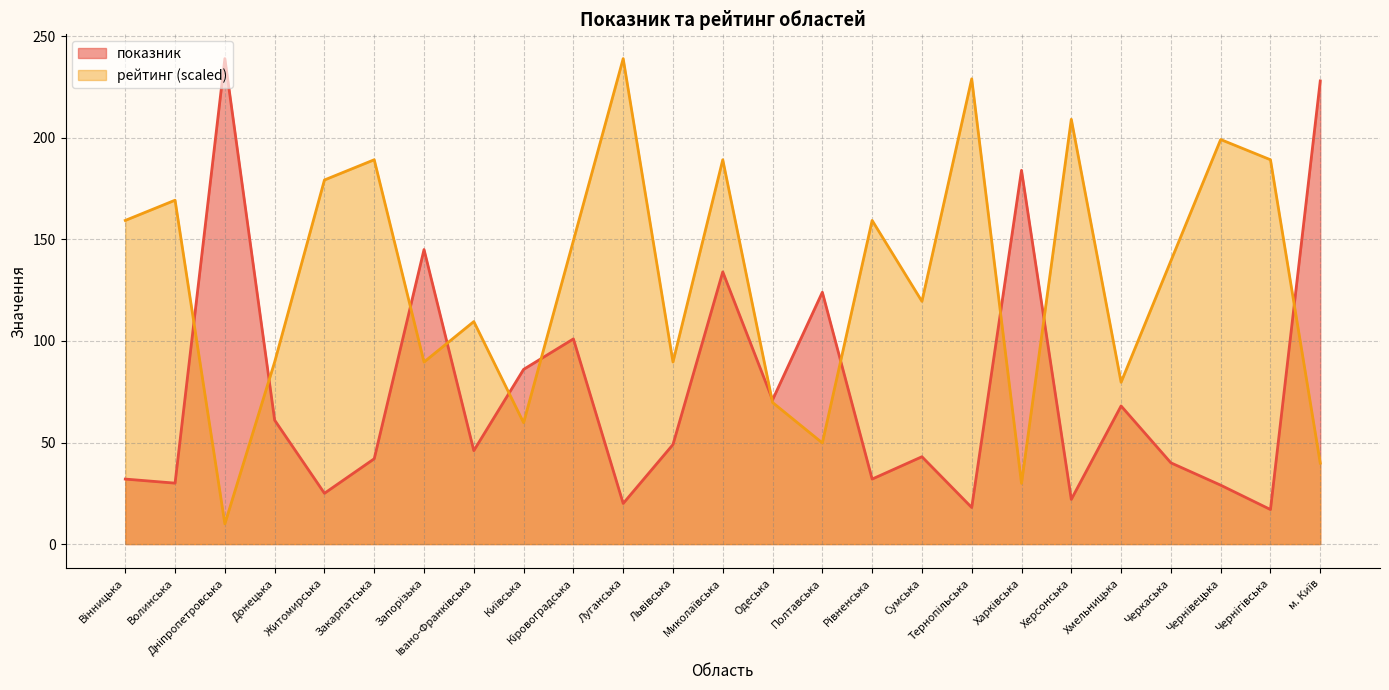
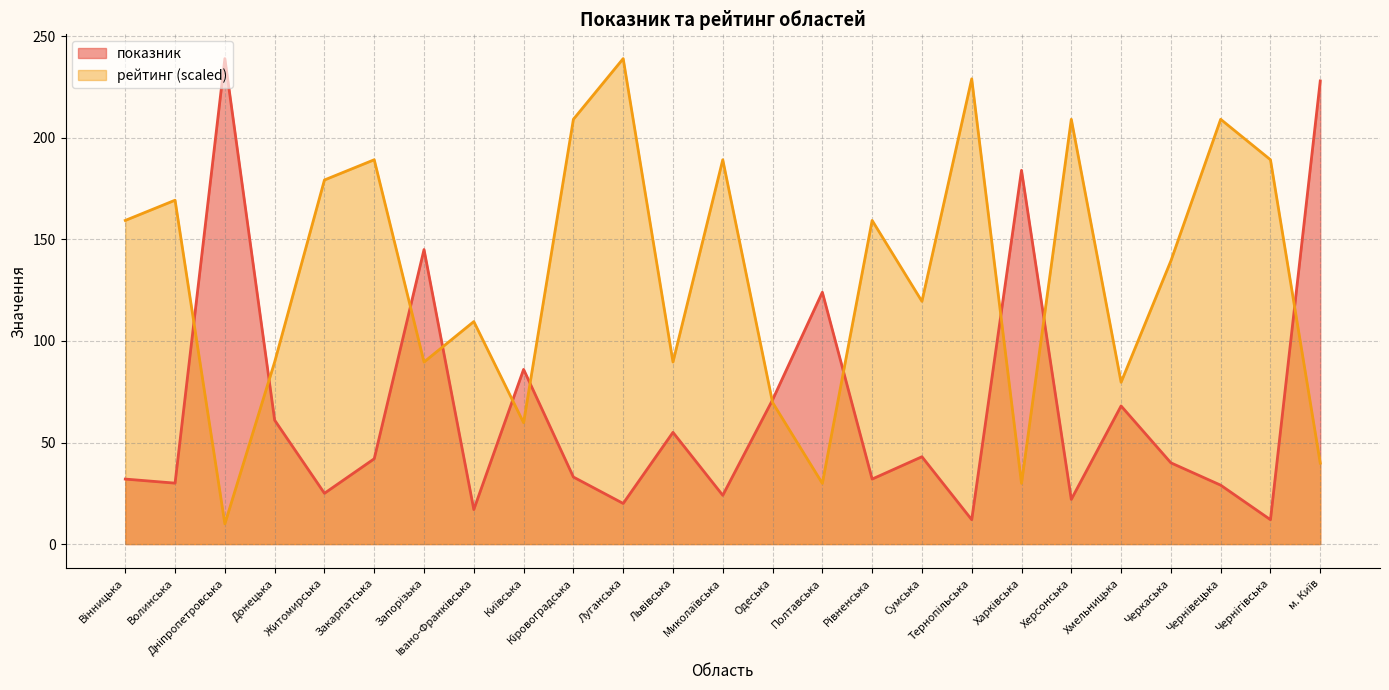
показник, Івано-Франківська: 46 -> 17
показник, Кіровоградська: 101 -> 33
рейтинг (scaled), Кіровоградська: 149 -> 209
показник, Львівська: 49 -> 55
показник, Миколаївська: 134 -> 24
рейтинг (scaled), Полтавська: 50 -> 30
показник, Тернопільська: 18 -> 12
рейтинг (scaled), Чернівецька: 199 -> 209
показник, Чернігівська: 17 -> 12
